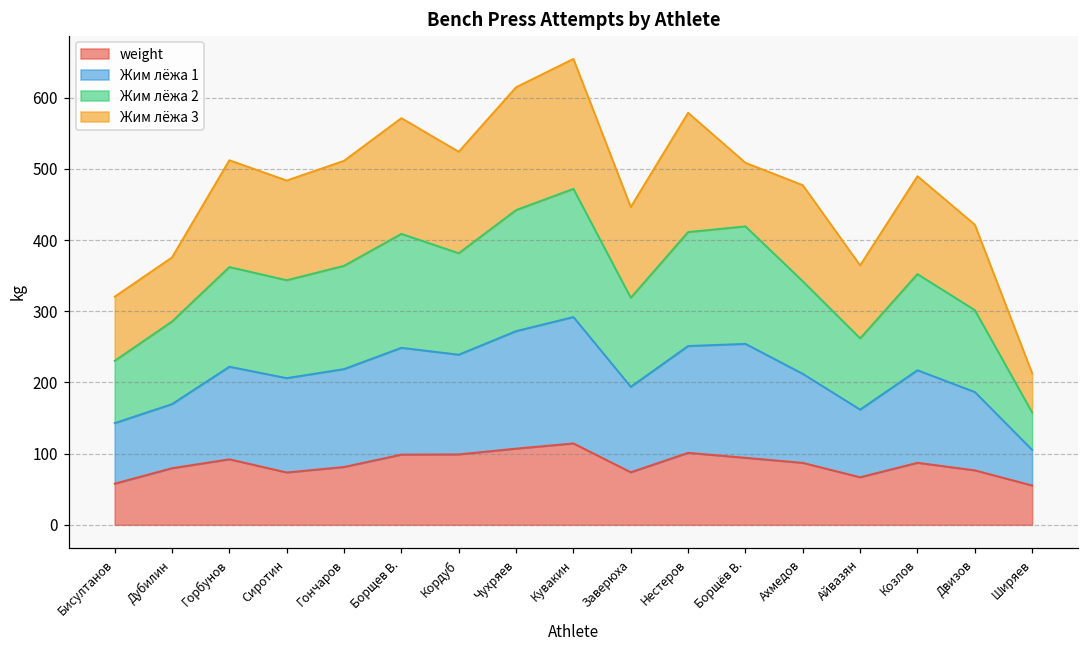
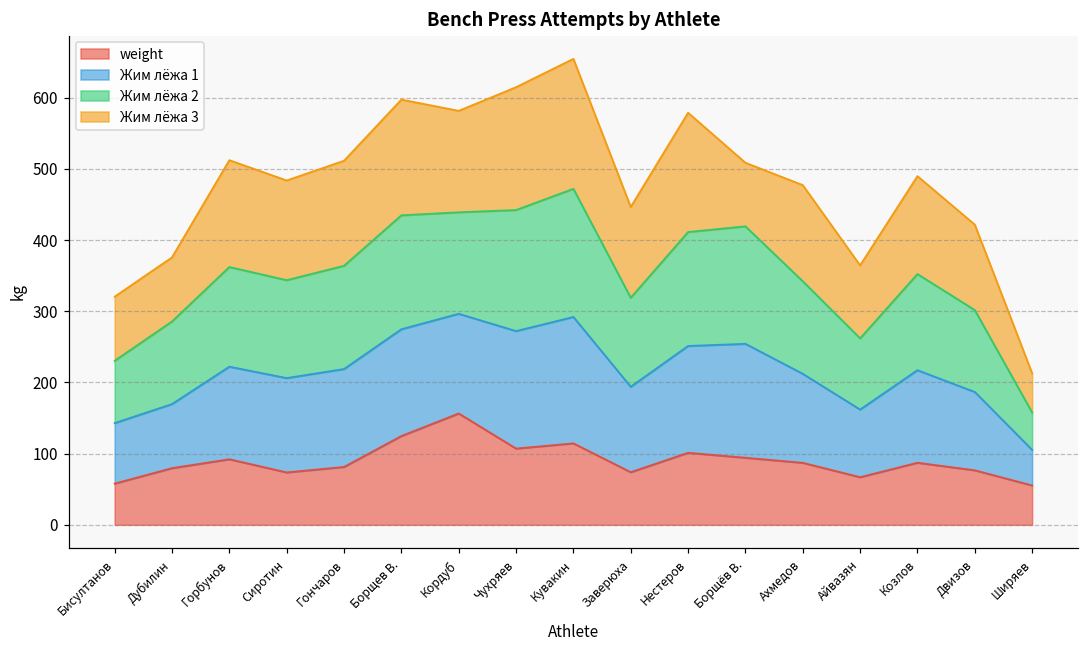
weight, Борщев В.: 100 -> 120
weight, Кордуб: 100 -> 160
